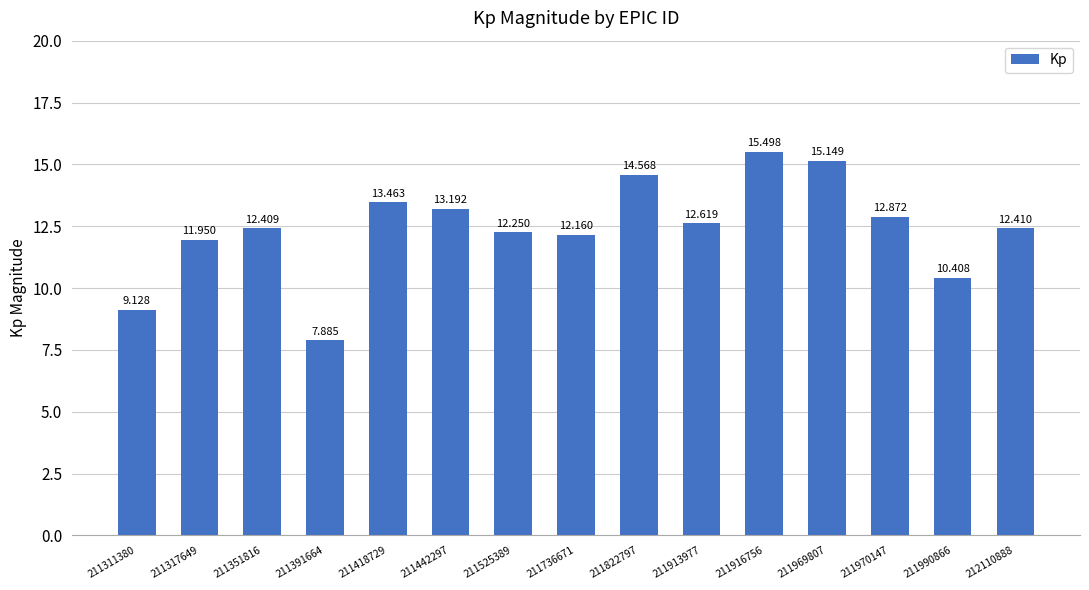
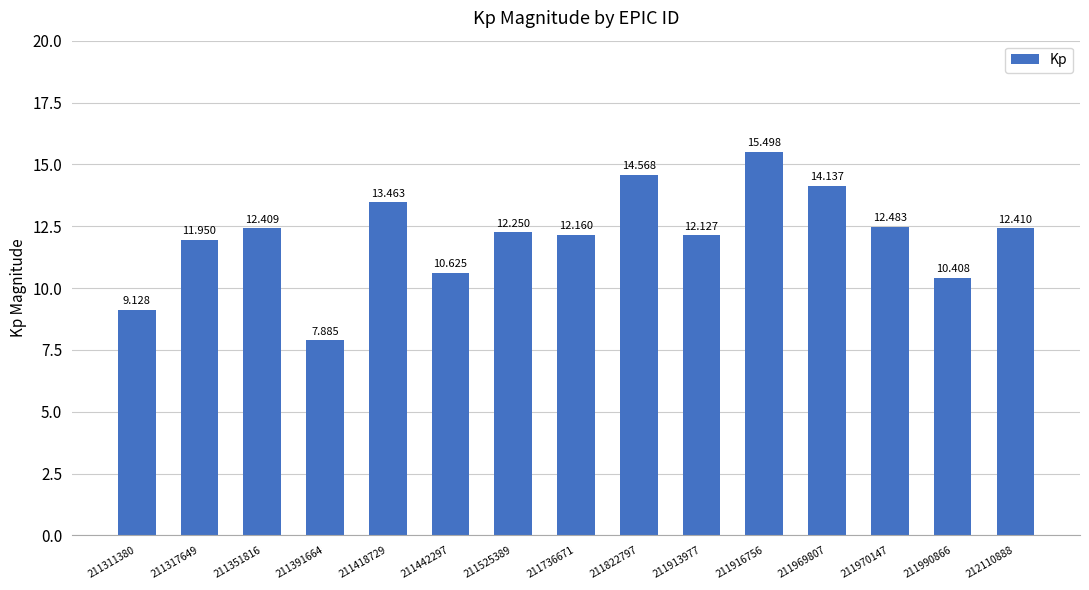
211442297: 13.192 -> 10.625
211913977: 12.619 -> 12.127
211969807: 15.149 -> 14.137
211970147: 12.872 -> 12.483
